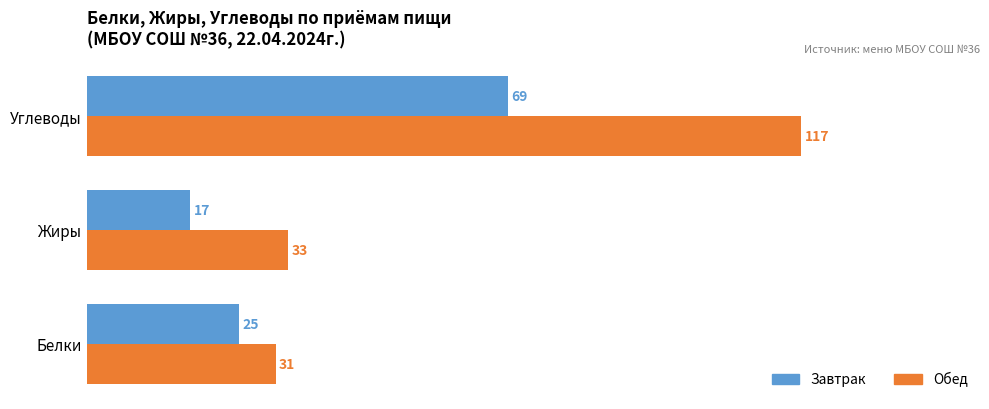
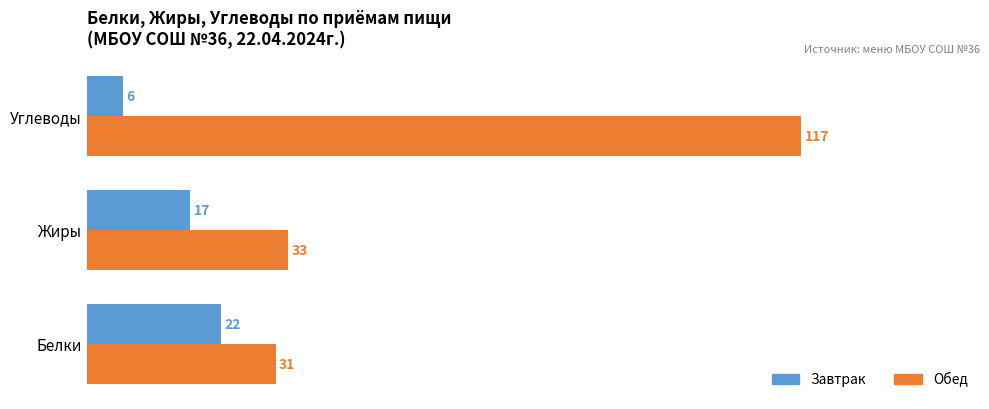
Завтрак, Углеводы: 69 -> 6
Завтрак, Белки: 25 -> 22
